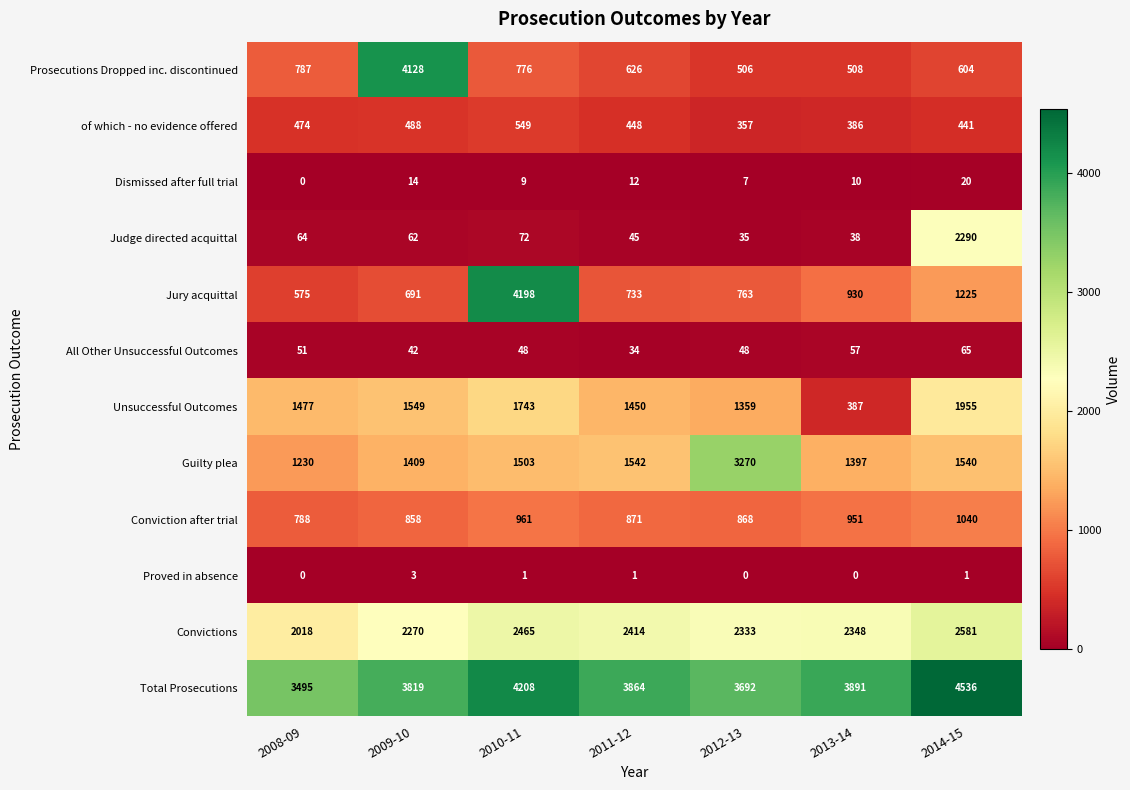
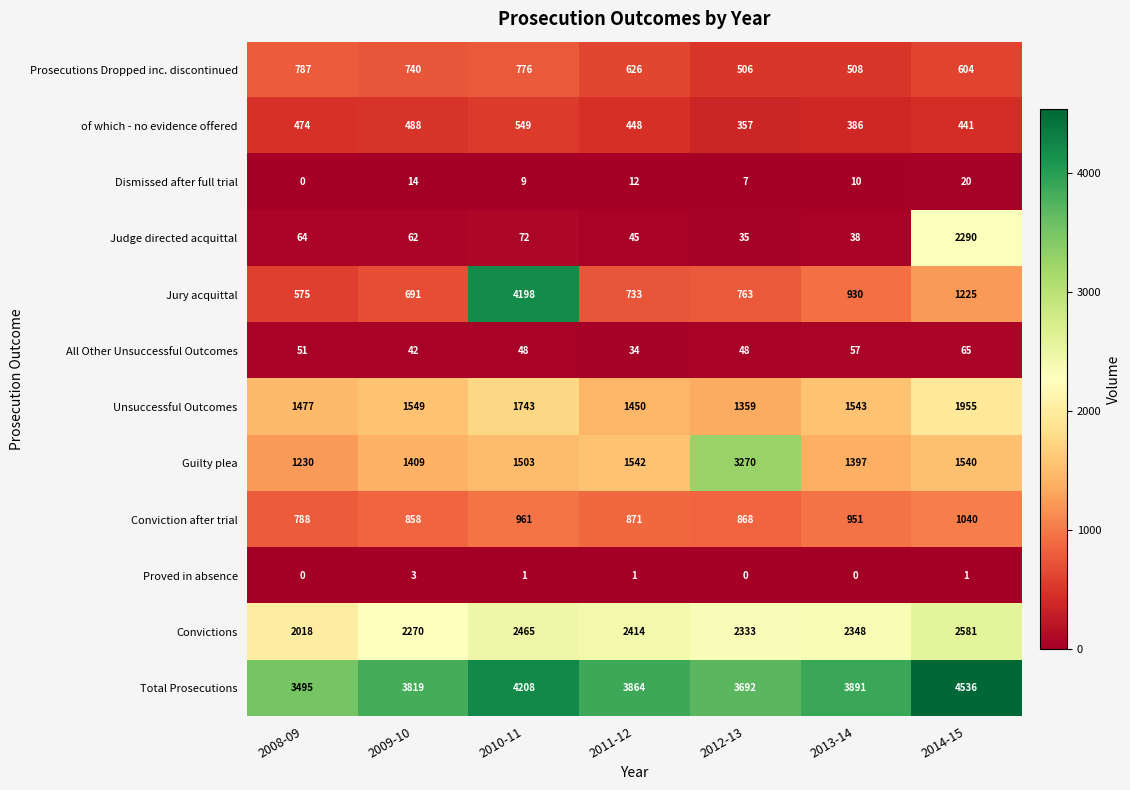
Prosecutions Dropped inc. discontinued, 2009-10: 4128 -> 740
Unsuccessful Outcomes, 2013-14: 387 -> 1543
